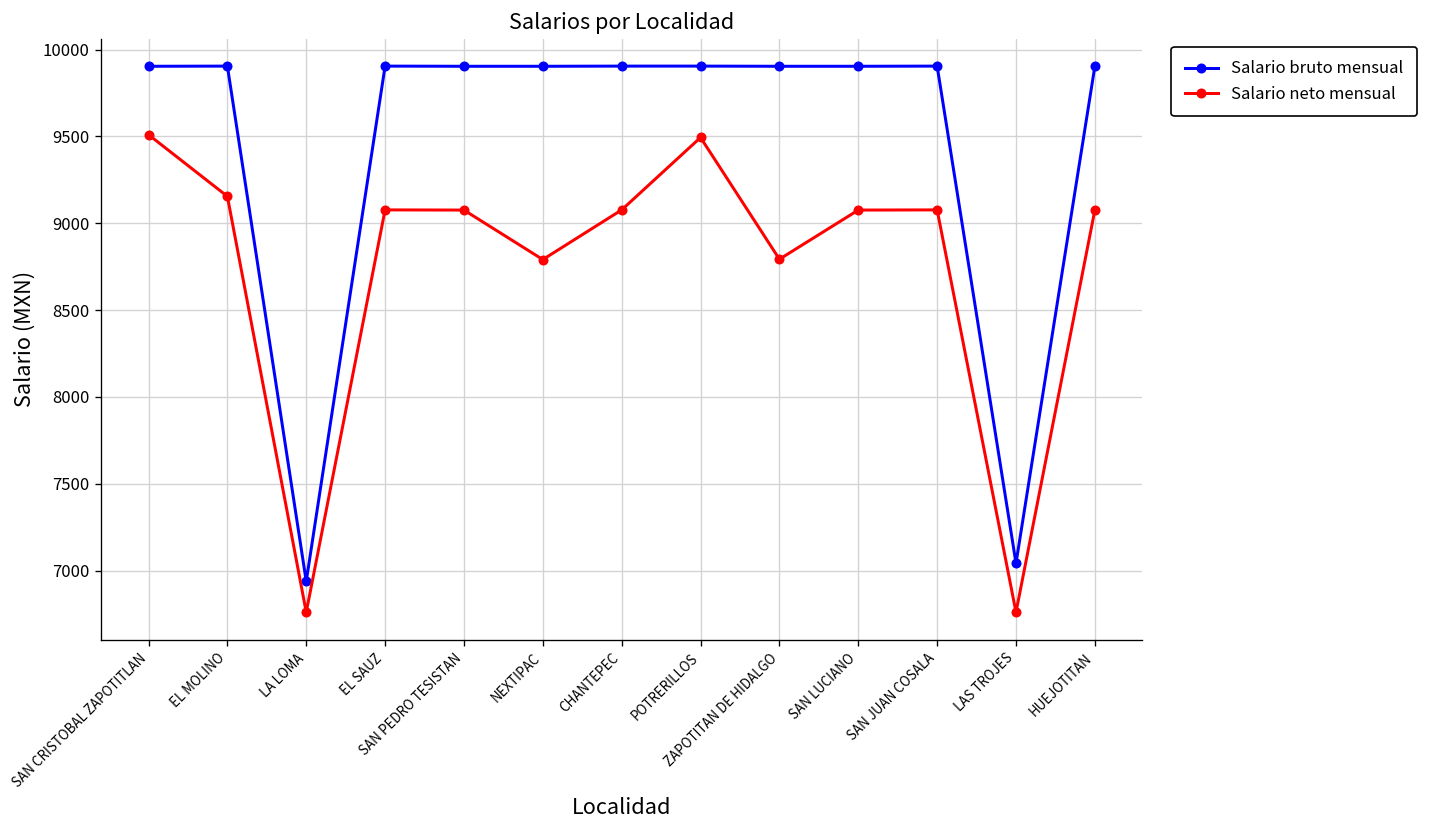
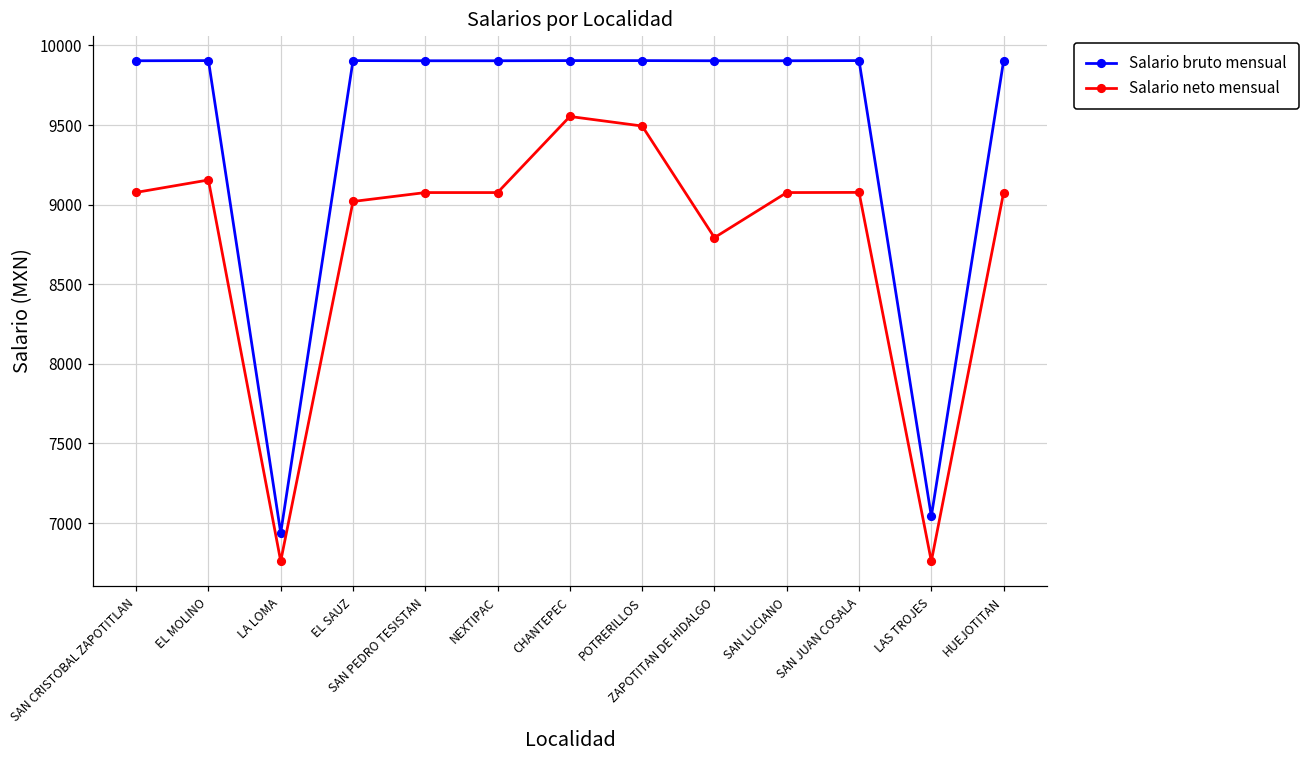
Salario neto mensual, SAN CRISTOBAL ZAPOTITLAN: 9510 -> 9080
Salario neto mensual, EL SAUZ: 9080 -> 9020
Salario neto mensual, NEXTIPAC: 8790 -> 9080
Salario neto mensual, CHANTEPEC: 9080 -> 9550
